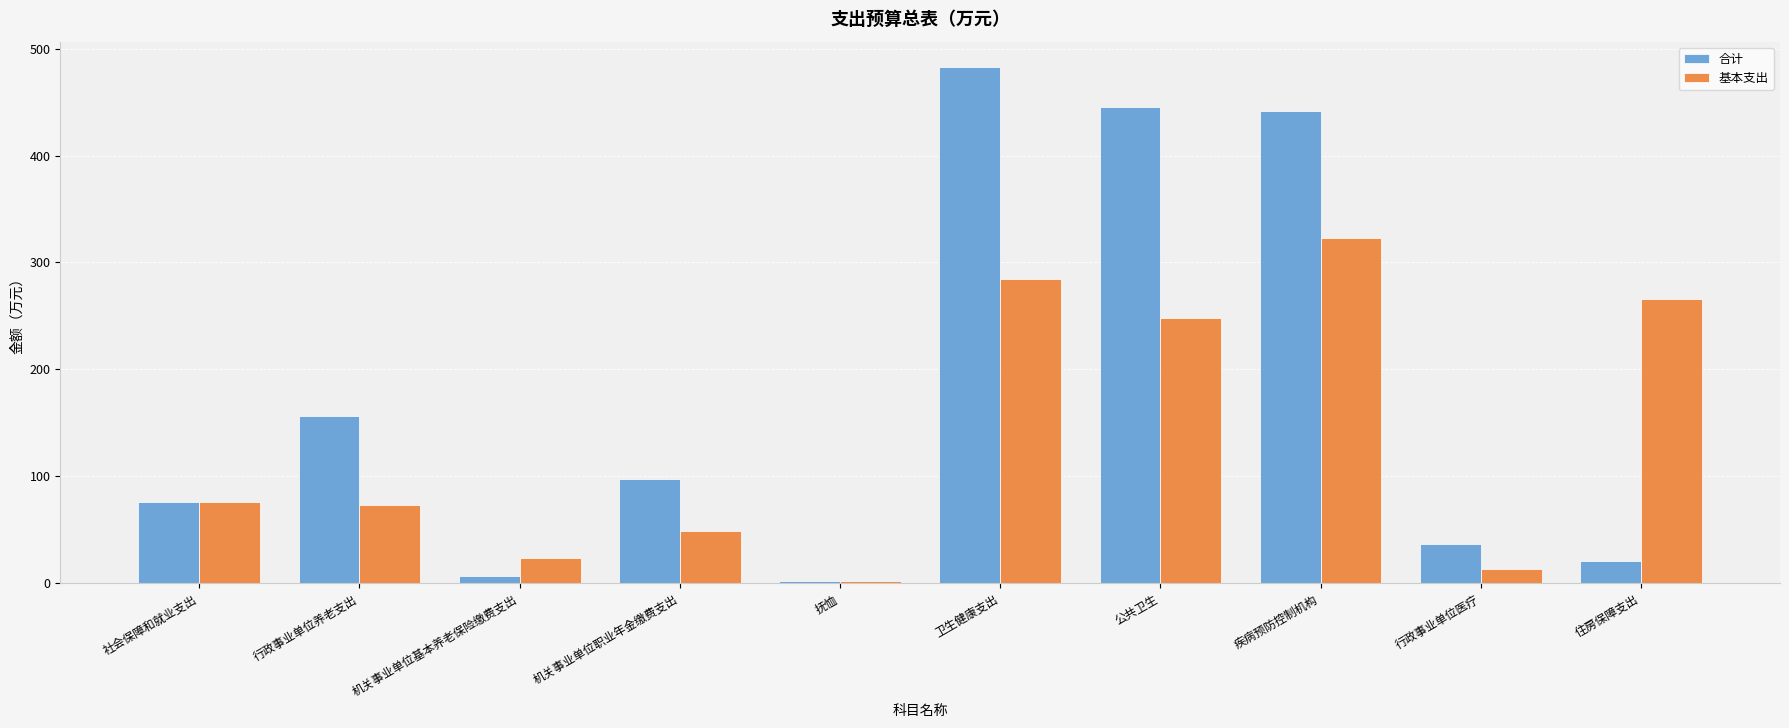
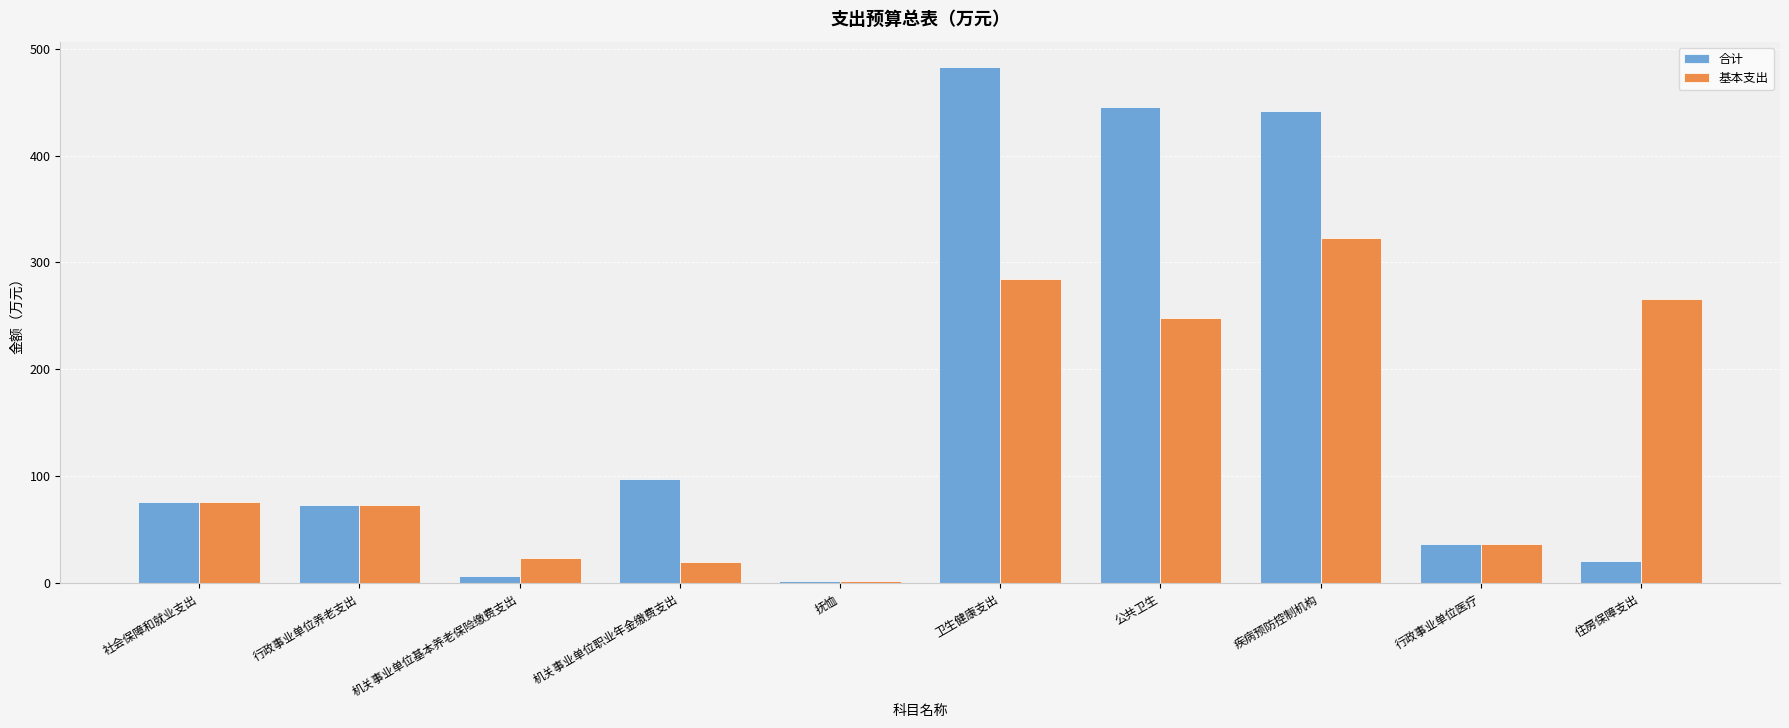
合计, 行政事业单位养老支出: 156 -> 73
基本支出, 机关事业单位职业年金缴费支出: 49 -> 20
基本支出, 行政事业单位医疗: 14 -> 37
